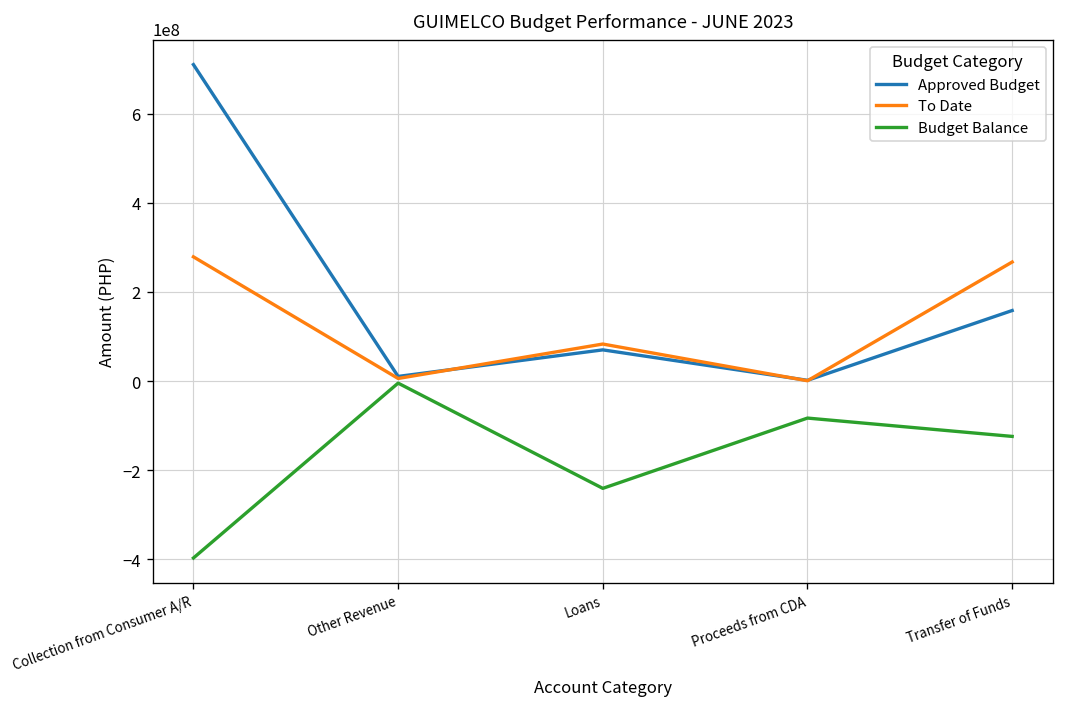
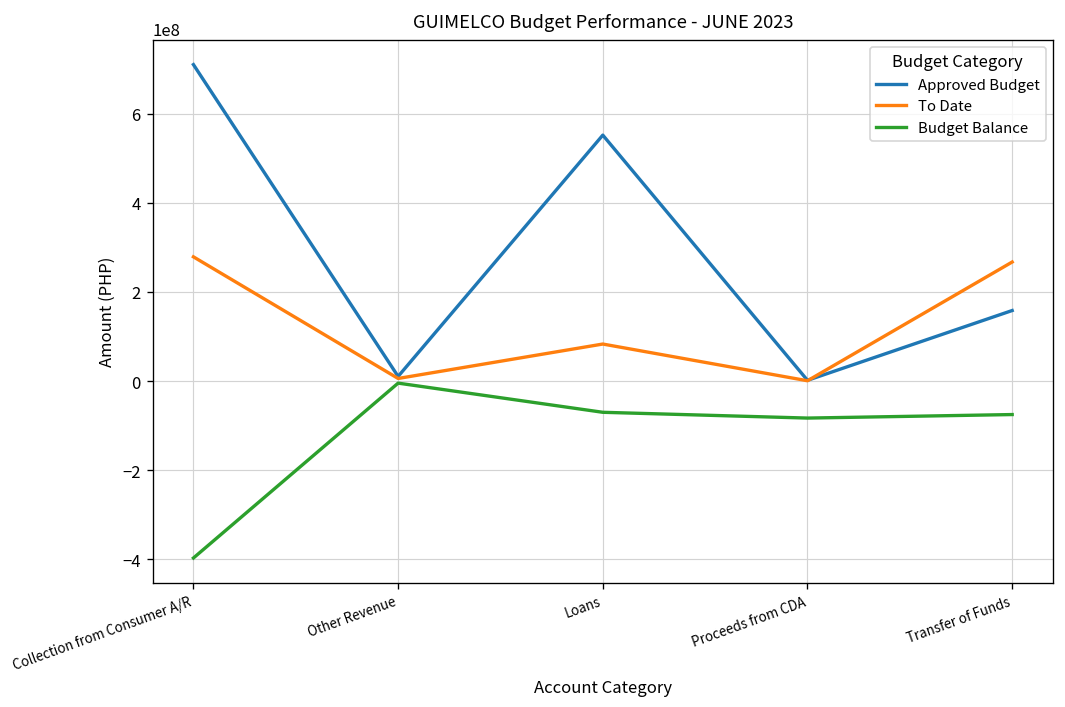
Approved Budget, Loans: 70000000 -> 550000000
Budget Balance, Loans: -240000000 -> -70000000
Budget Balance, Transfer of Funds: -120000000 -> -80000000
